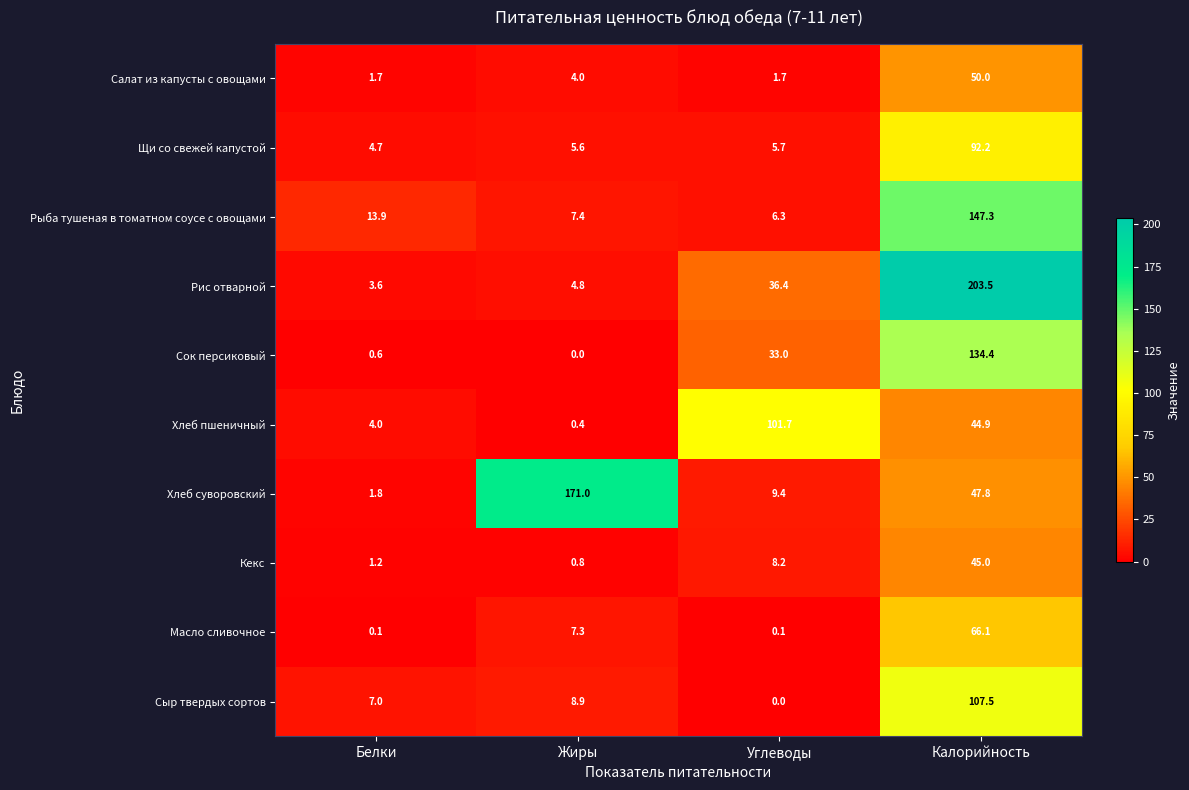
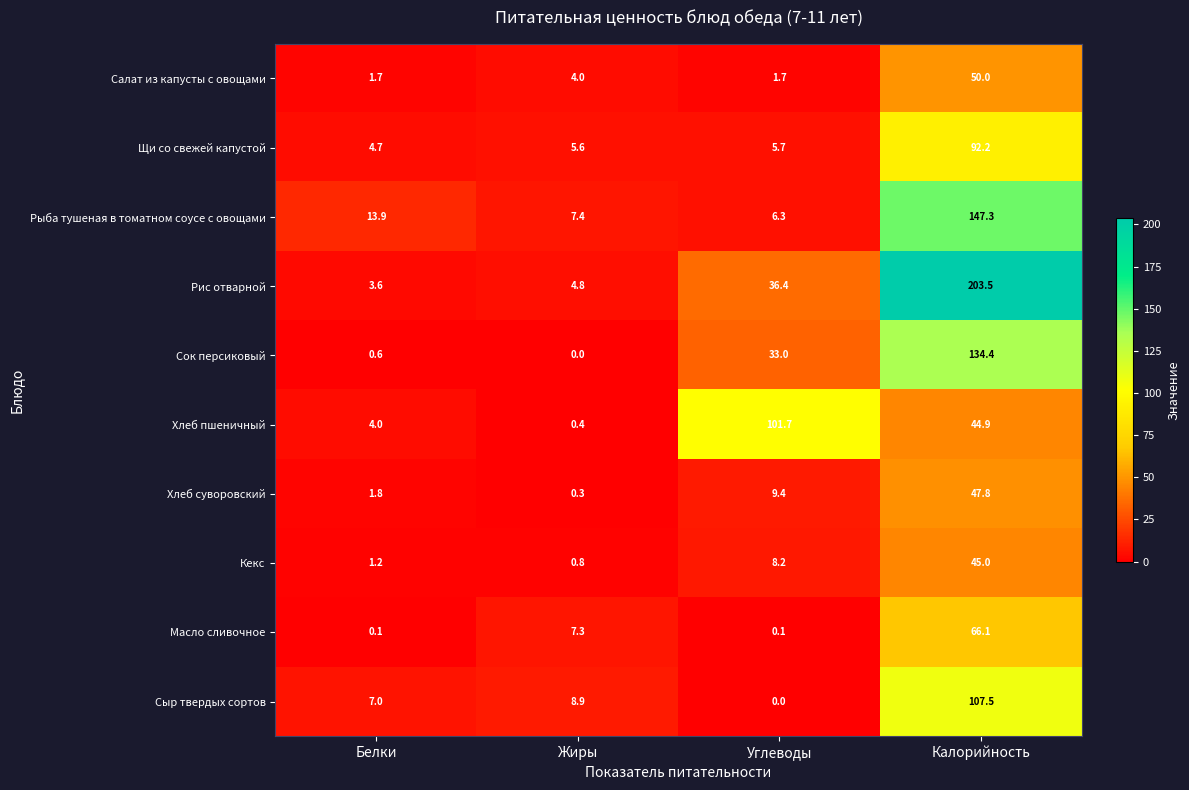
Хлеб суворовский, Жиры: 171.0 -> 0.3
